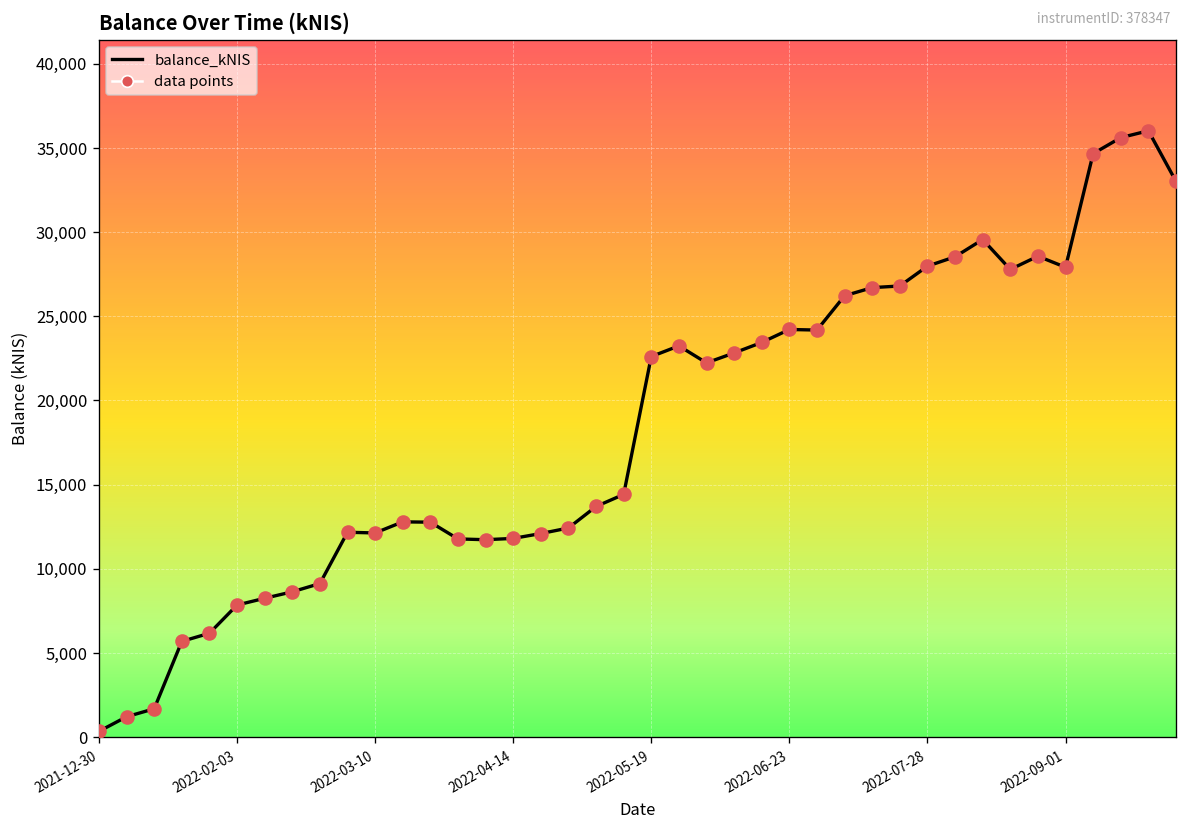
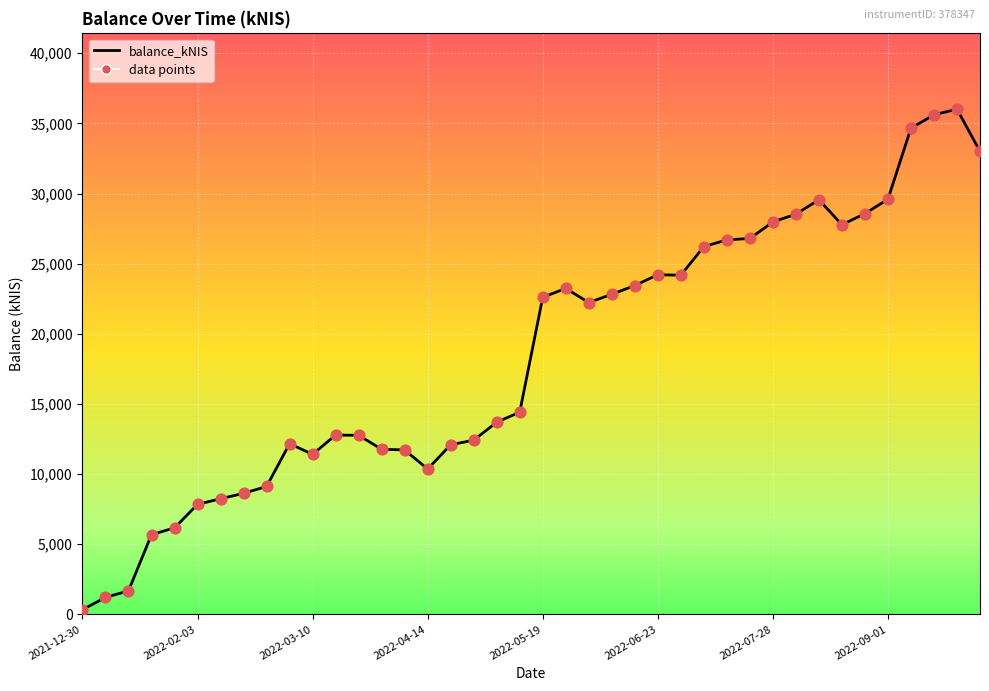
2022-03-10: 12,100 -> 11,400
2022-04-14: 11,800 -> 10,400
2022-09-01: 27,900 -> 29,600
